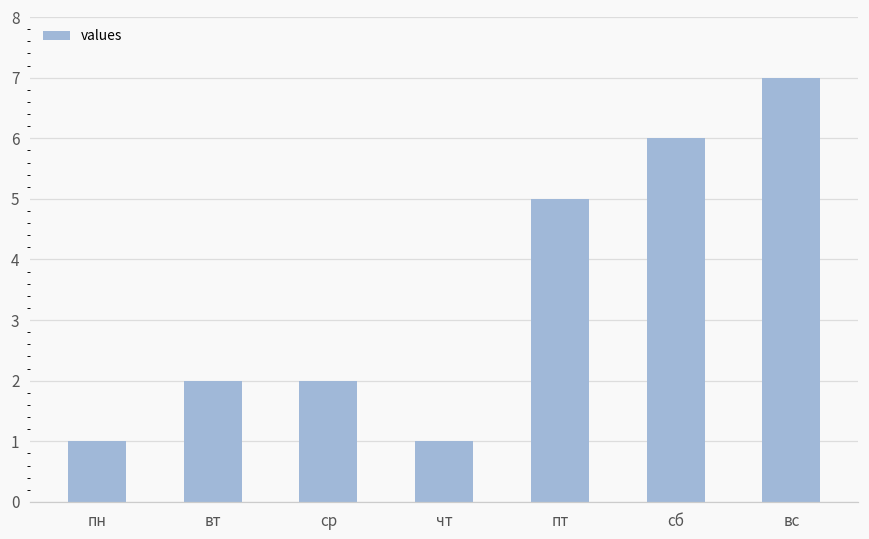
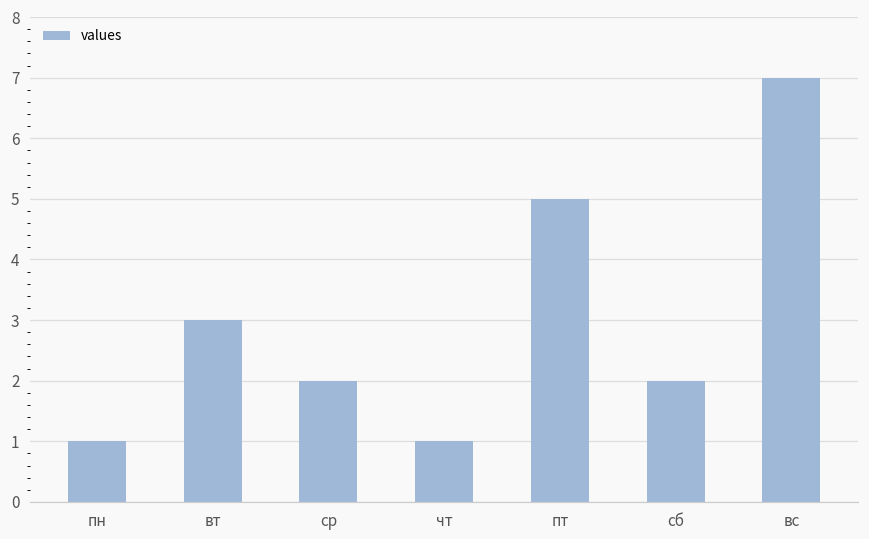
вт: 2 -> 3
сб: 6 -> 2
